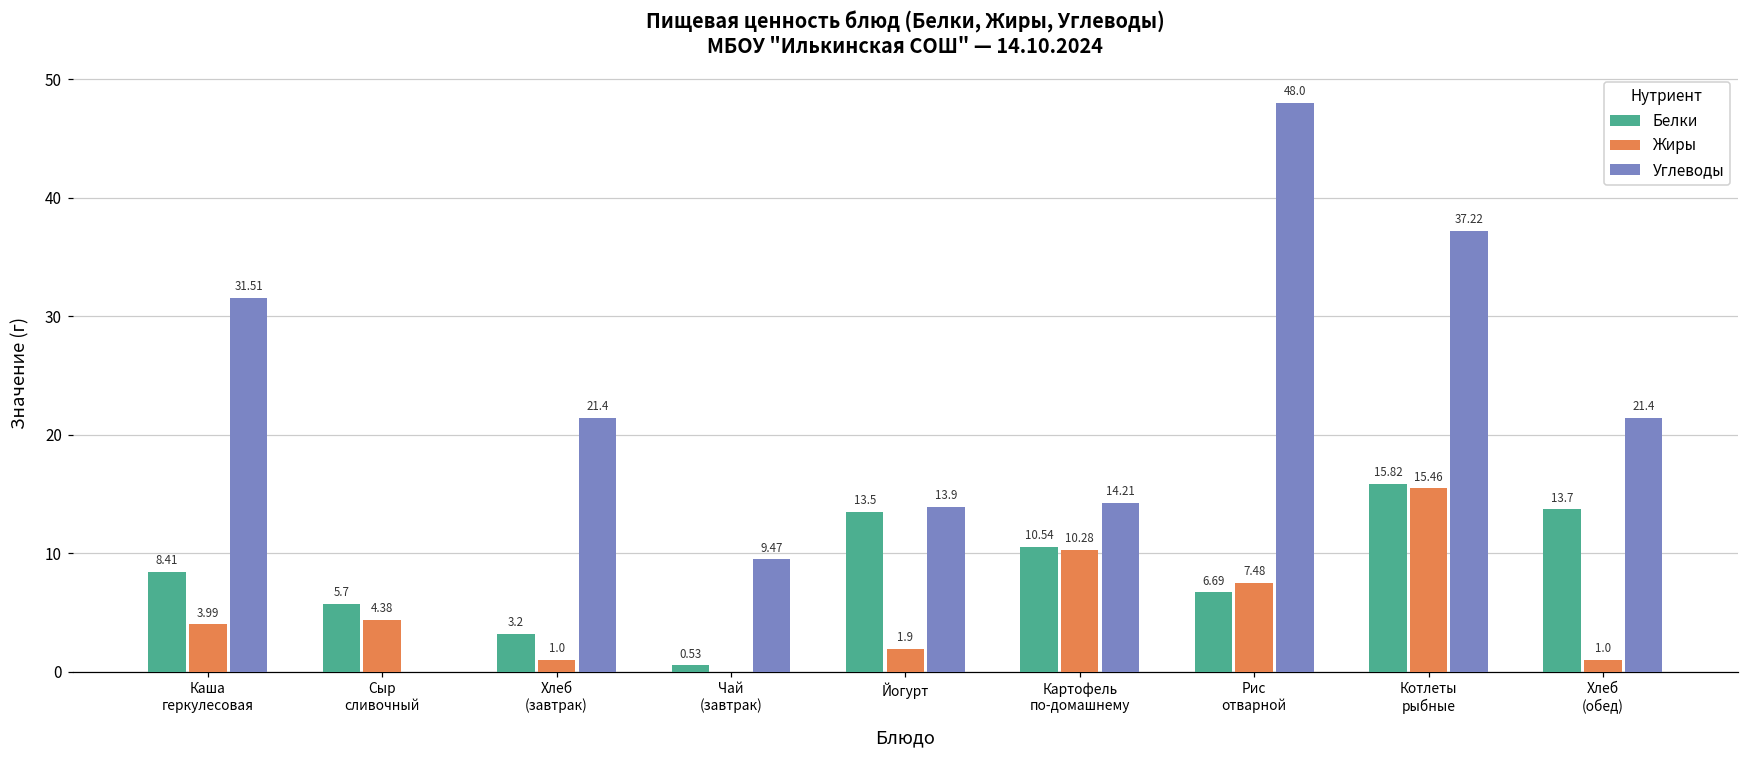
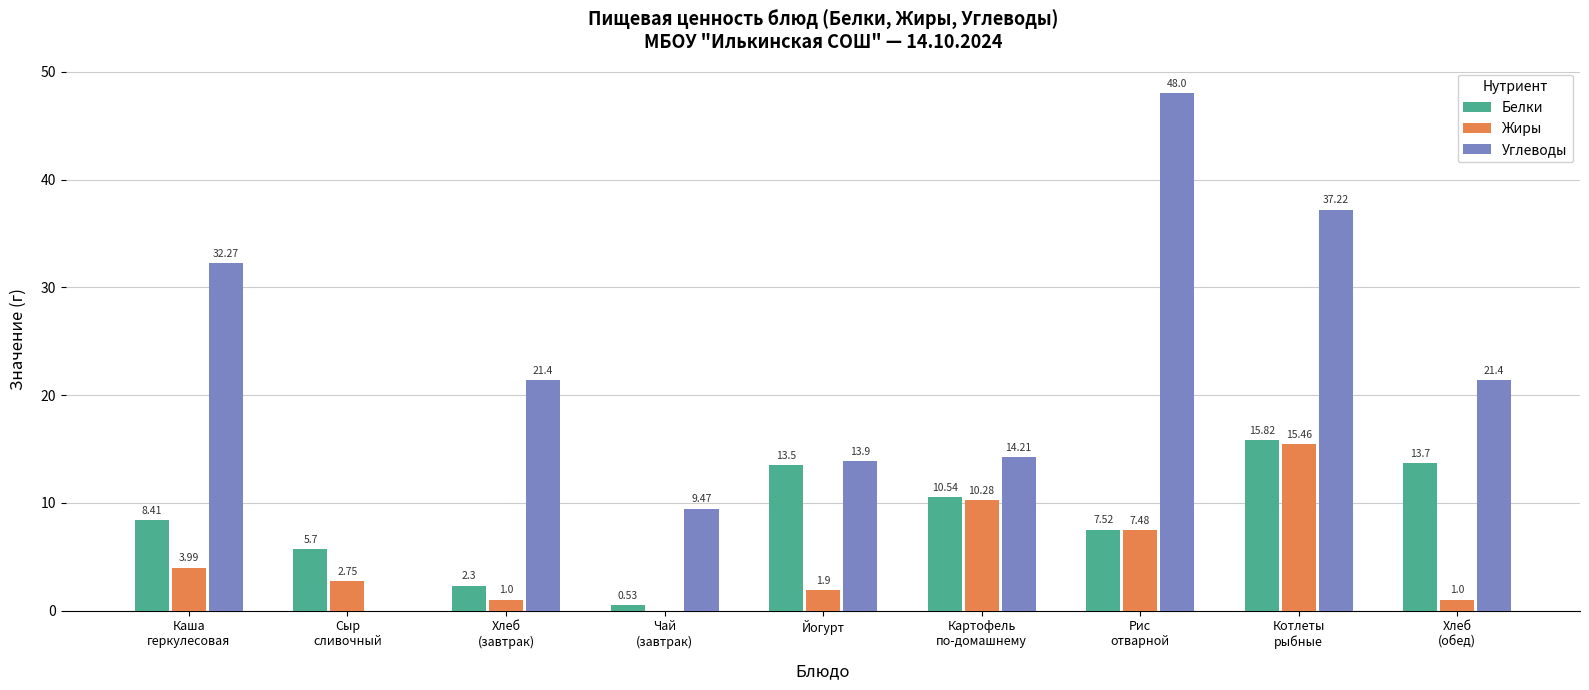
Углеводы, Каша геркулесовая: 31.51 -> 32.27
Жиры, Сыр сливочный: 4.38 -> 2.75
Белки, Хлеб (завтрак): 3.2 -> 2.3
Белки, Рис отварной: 6.69 -> 7.52
